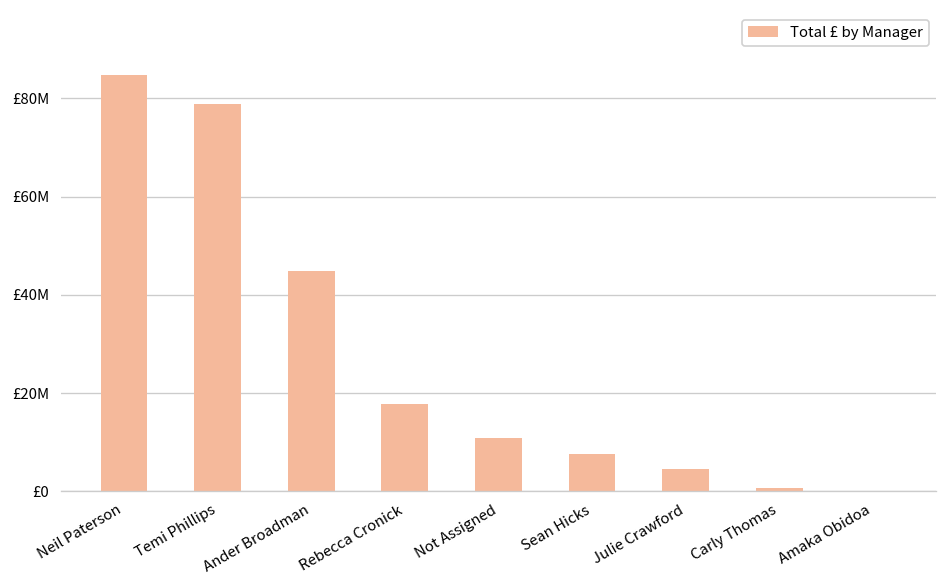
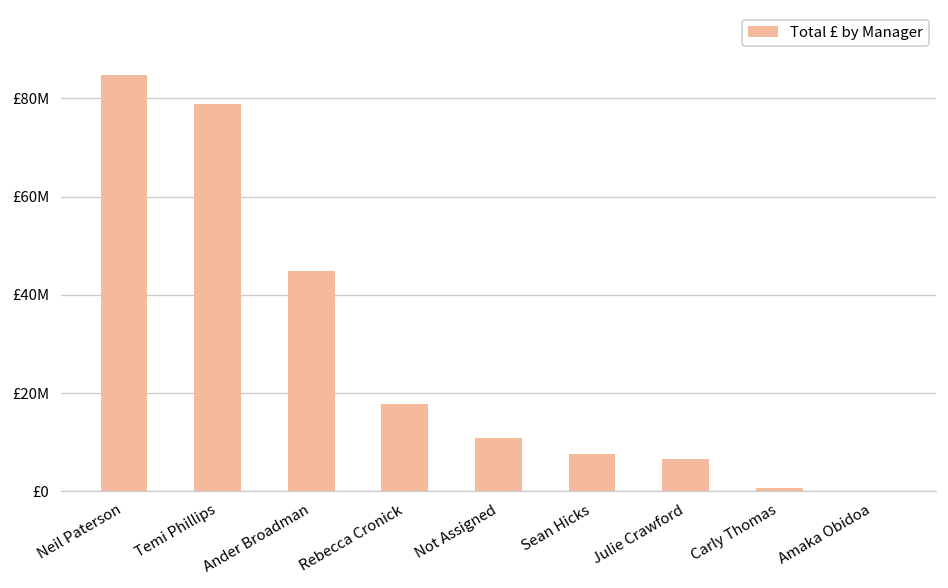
Julie Crawford: £5000000 -> £7000000
